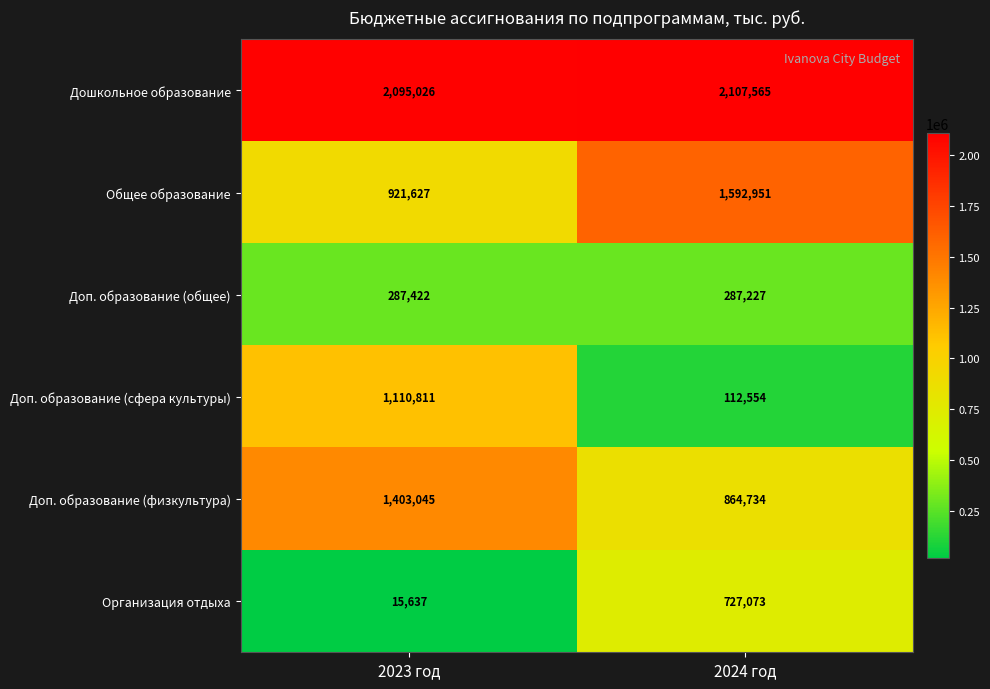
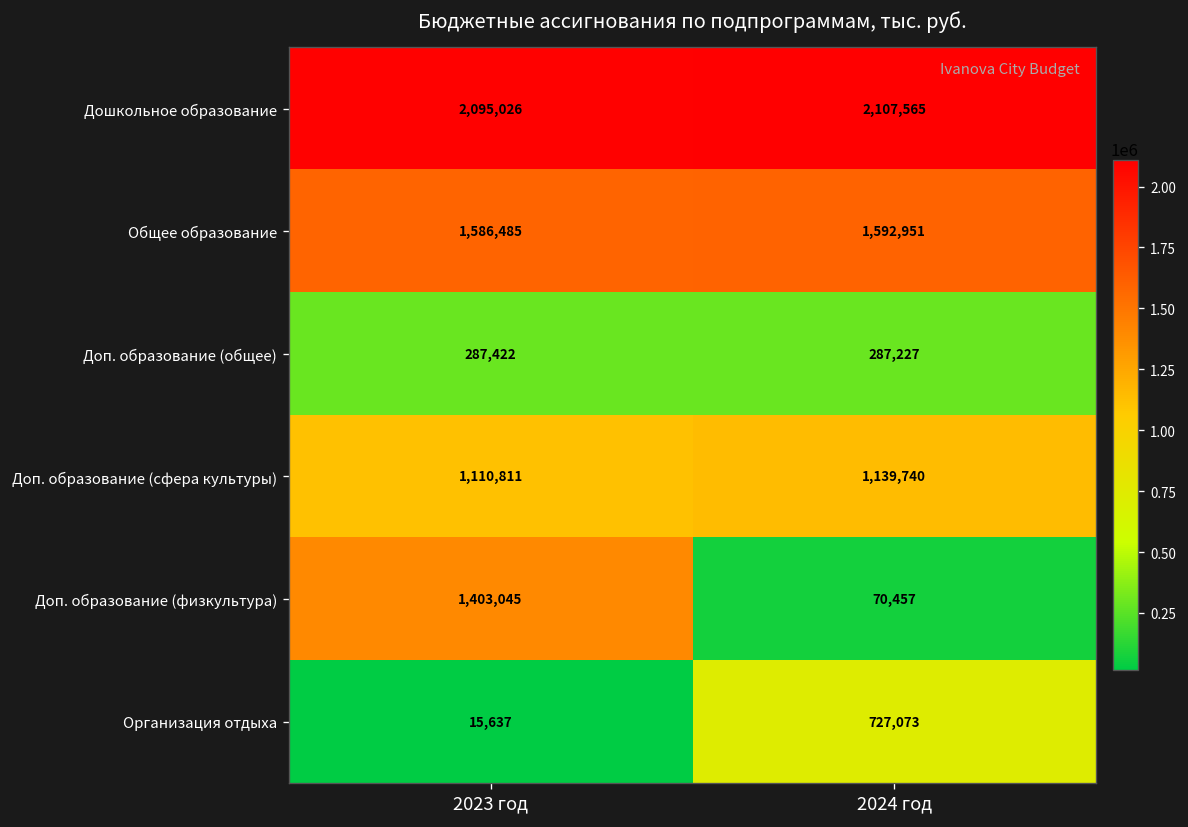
Общее образование, 2023 год: 921,627 -> 1,586,485
Доп. образование (сфера культуры), 2024 год: 112,554 -> 1,139,740
Доп. образование (физкультура), 2024 год: 864,734 -> 70,457
